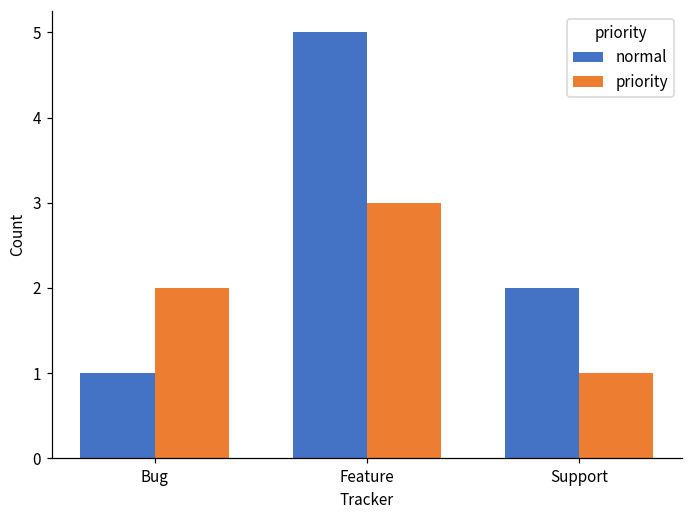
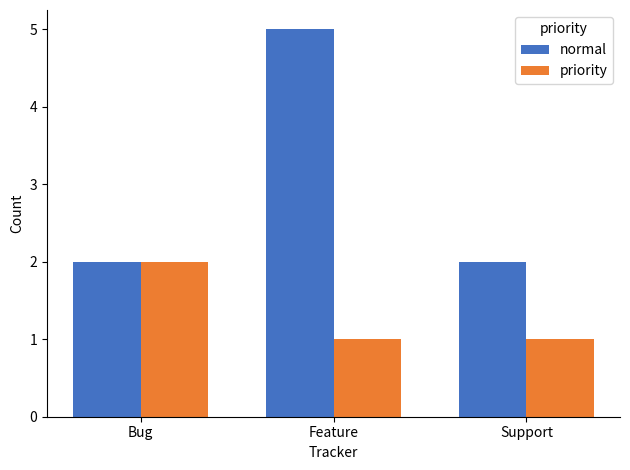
normal, Bug: 1 -> 2
priority, Feature: 3 -> 1
